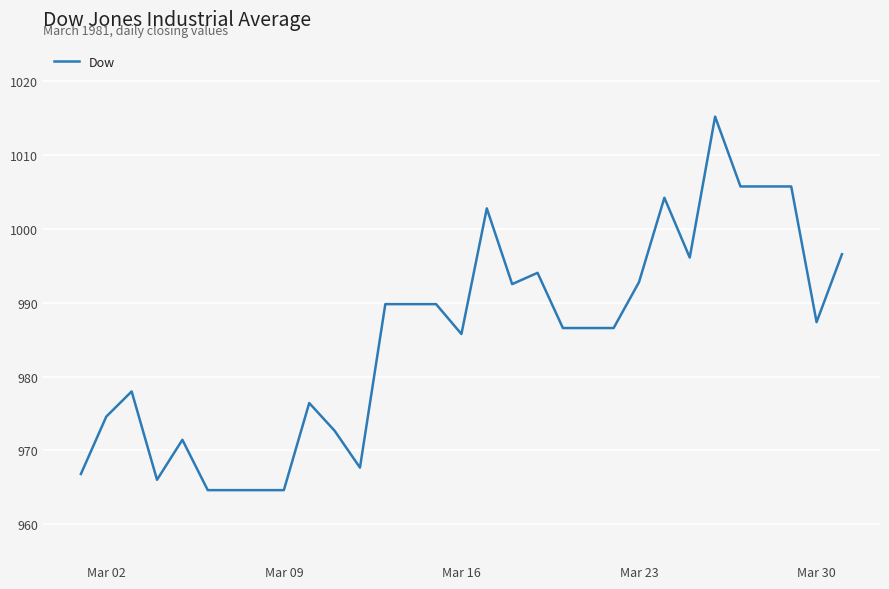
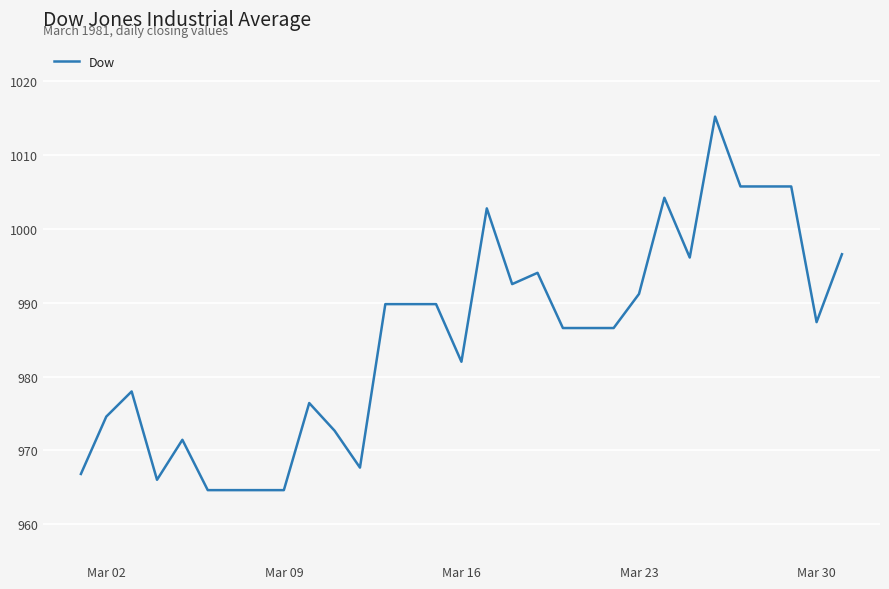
Mar 16: 986 -> 982
Mar 23: 993 -> 991
